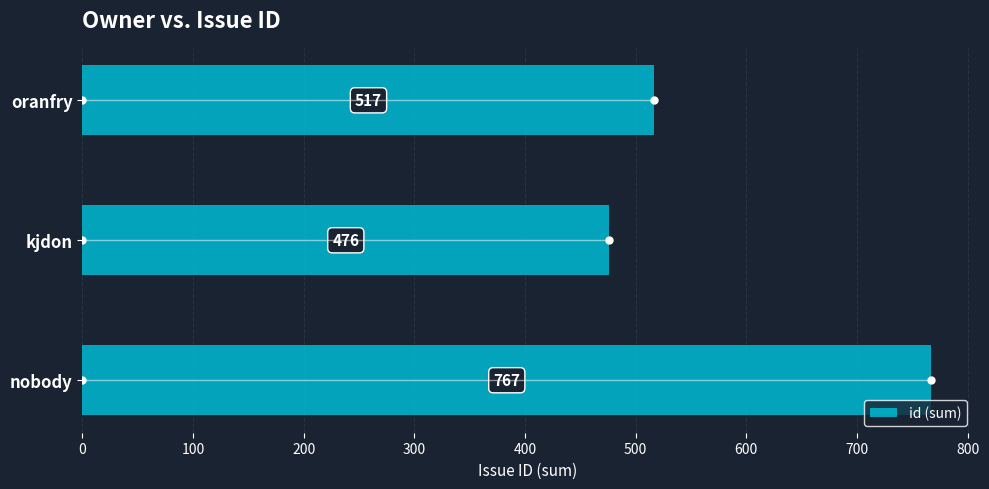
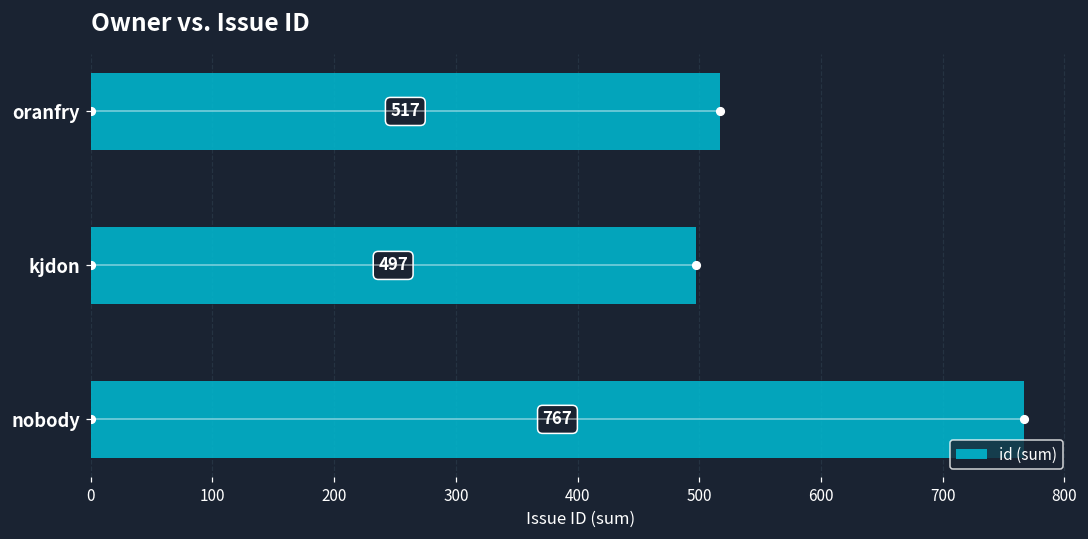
id (sum), kjdon: 476 -> 497
